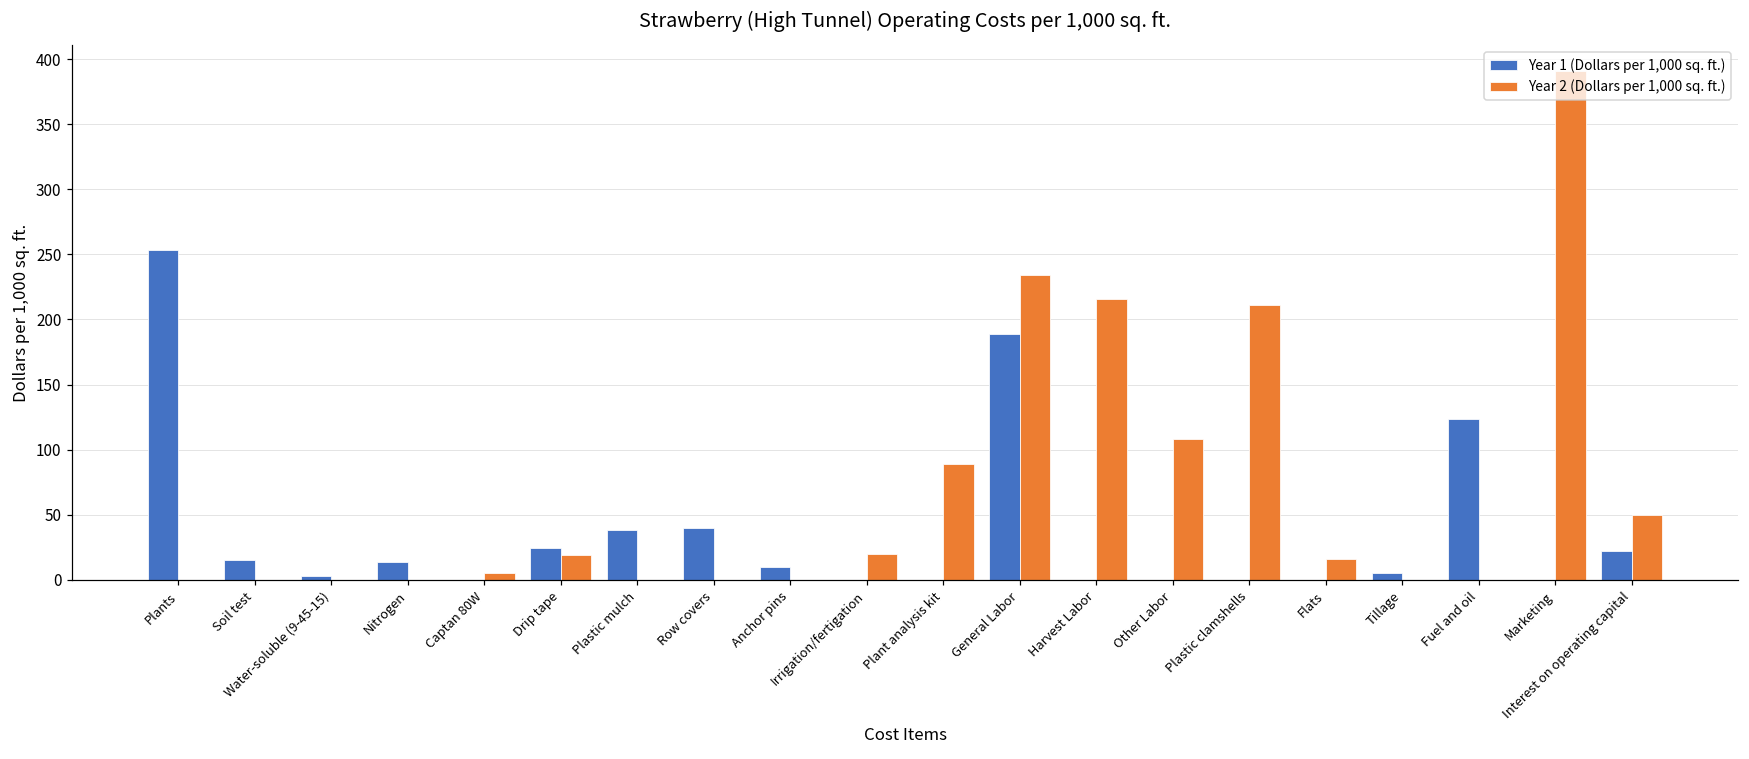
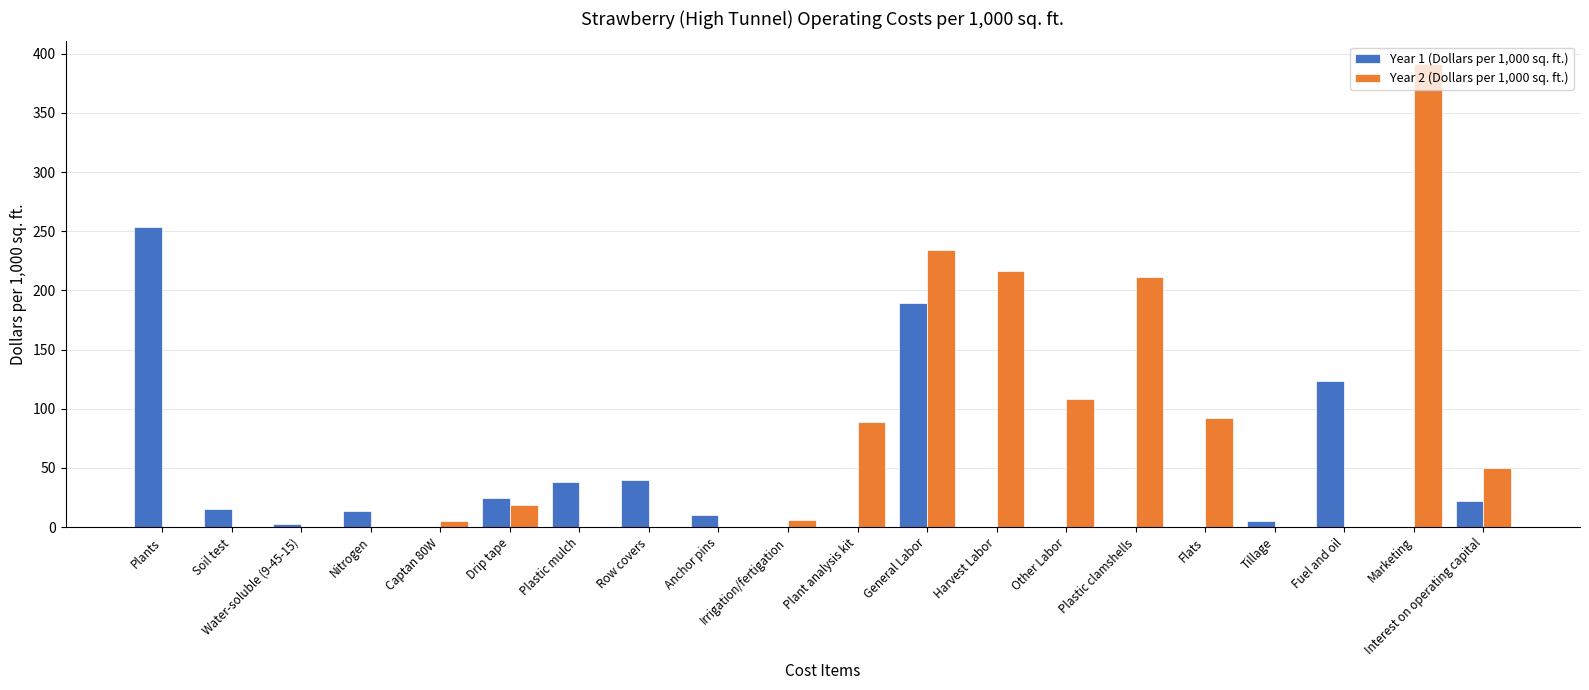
Year 2 (Dollars per 1,000 sq. ft.), Irrigation/fertigation: 19 -> 6
Year 2 (Dollars per 1,000 sq. ft.), Flats: 16 -> 92
